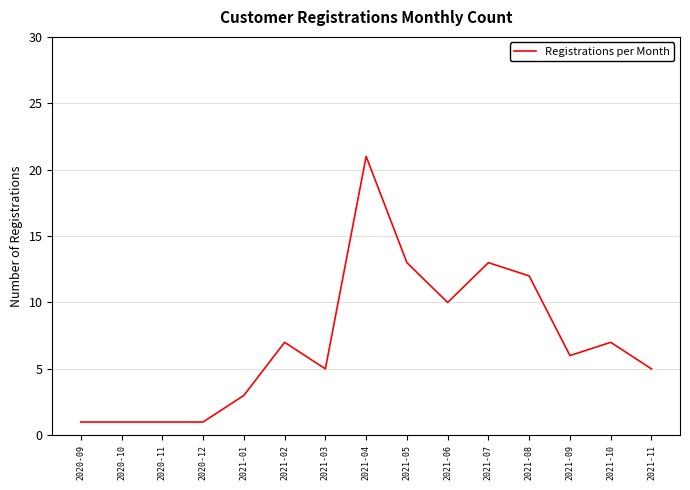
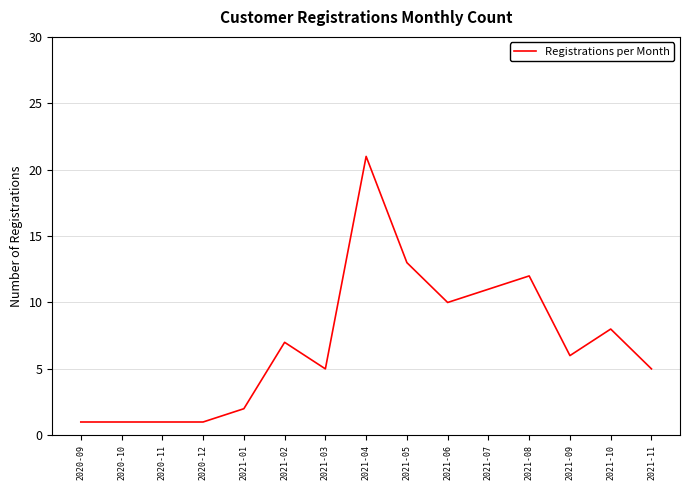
2021-01: 3 -> 2
2021-07: 13 -> 11
2021-10: 7 -> 8
